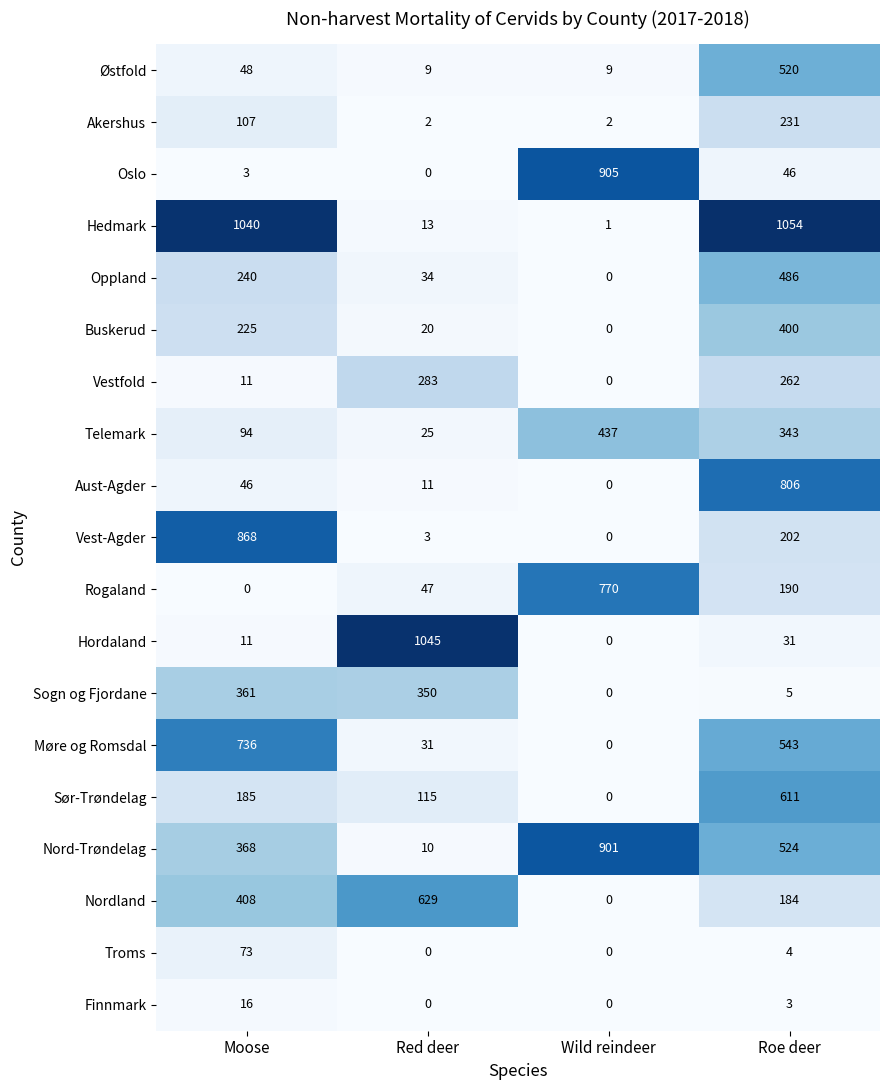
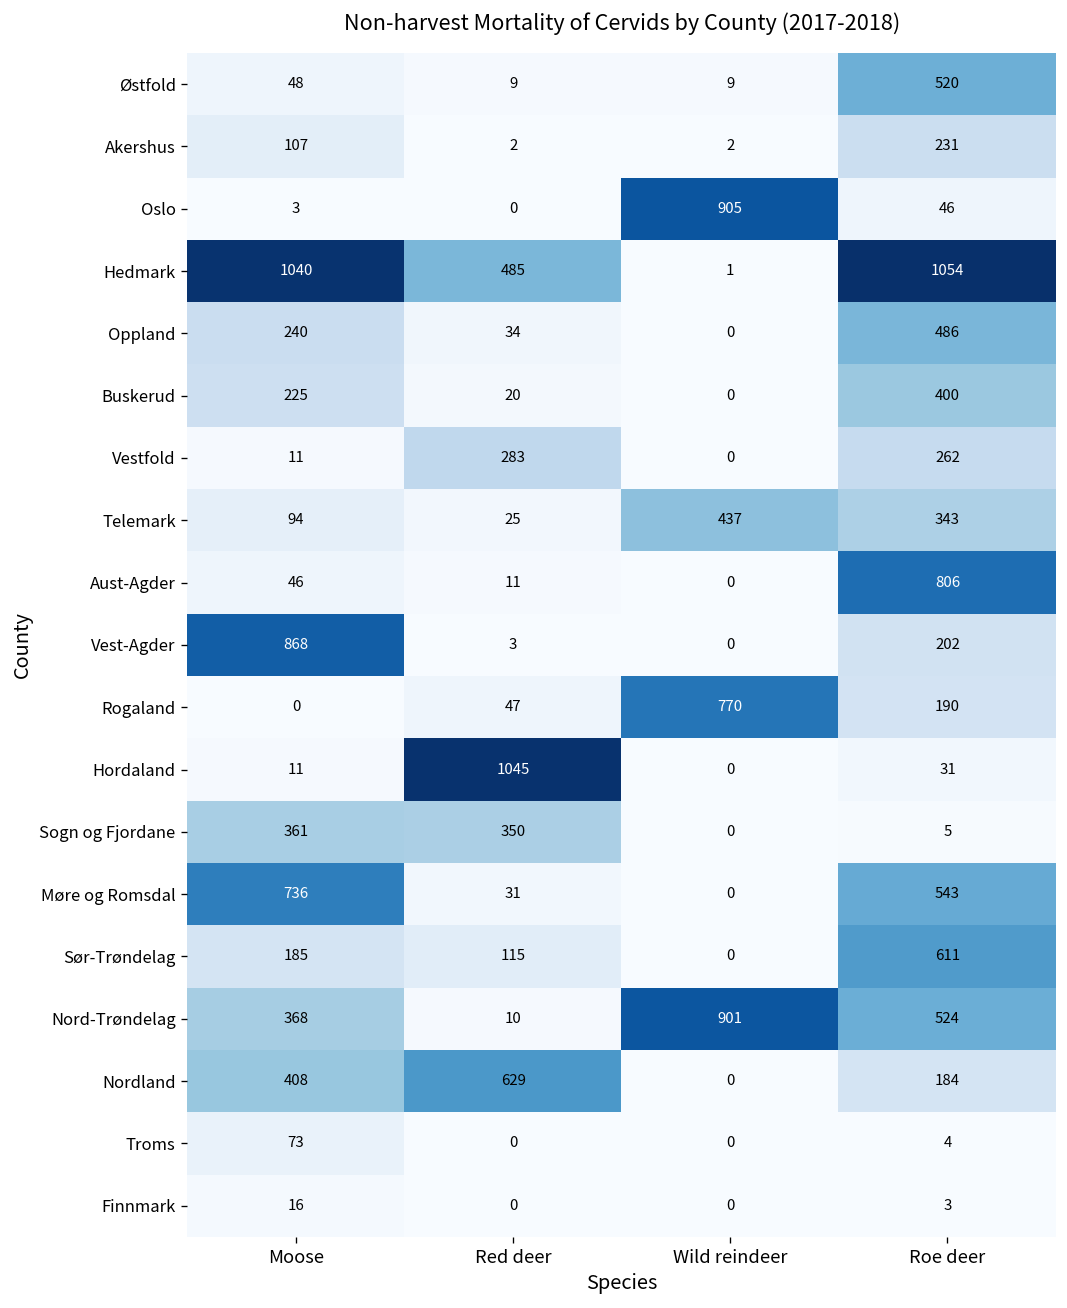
Hedmark, Red deer: 13 -> 485
